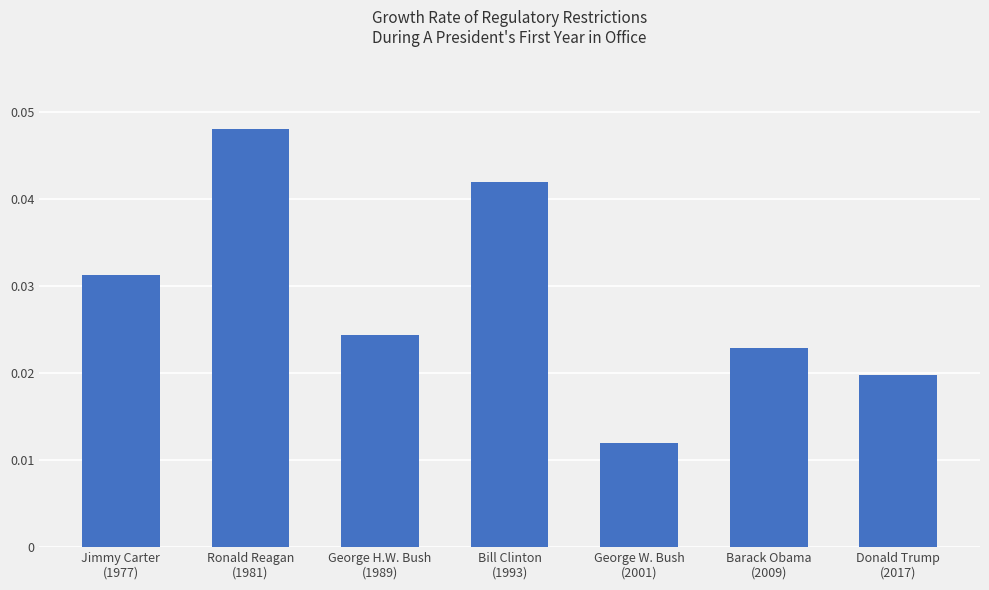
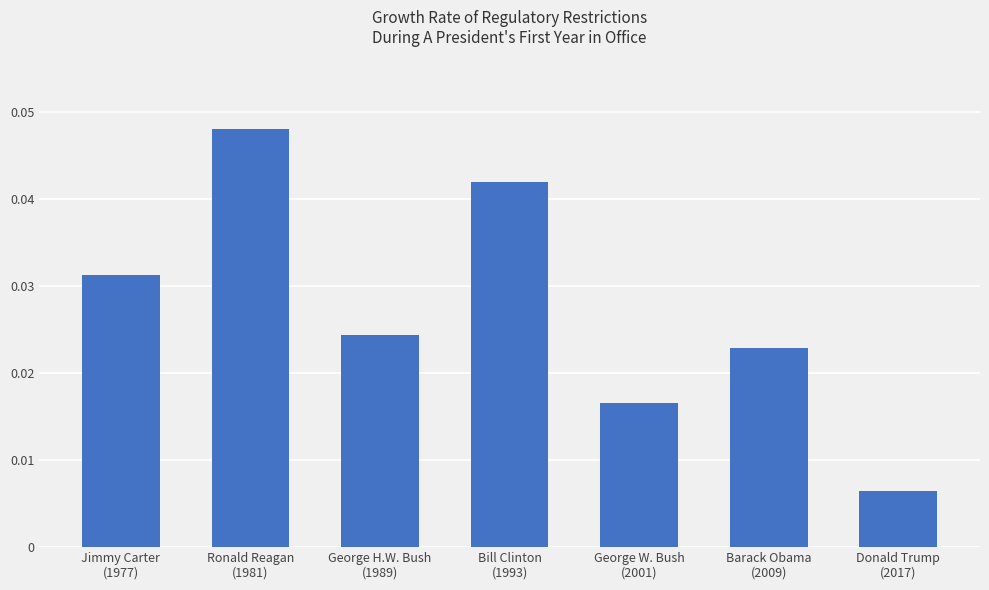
George W. Bush (2001): 0.012 -> 0.017
Donald Trump (2017): 0.020 -> 0.007
